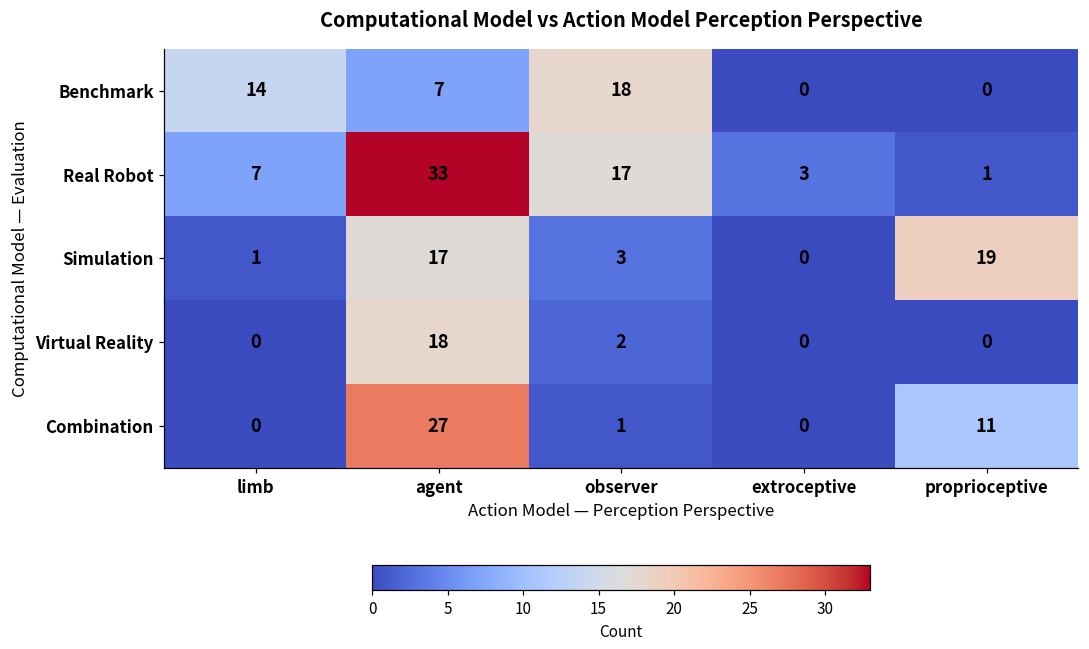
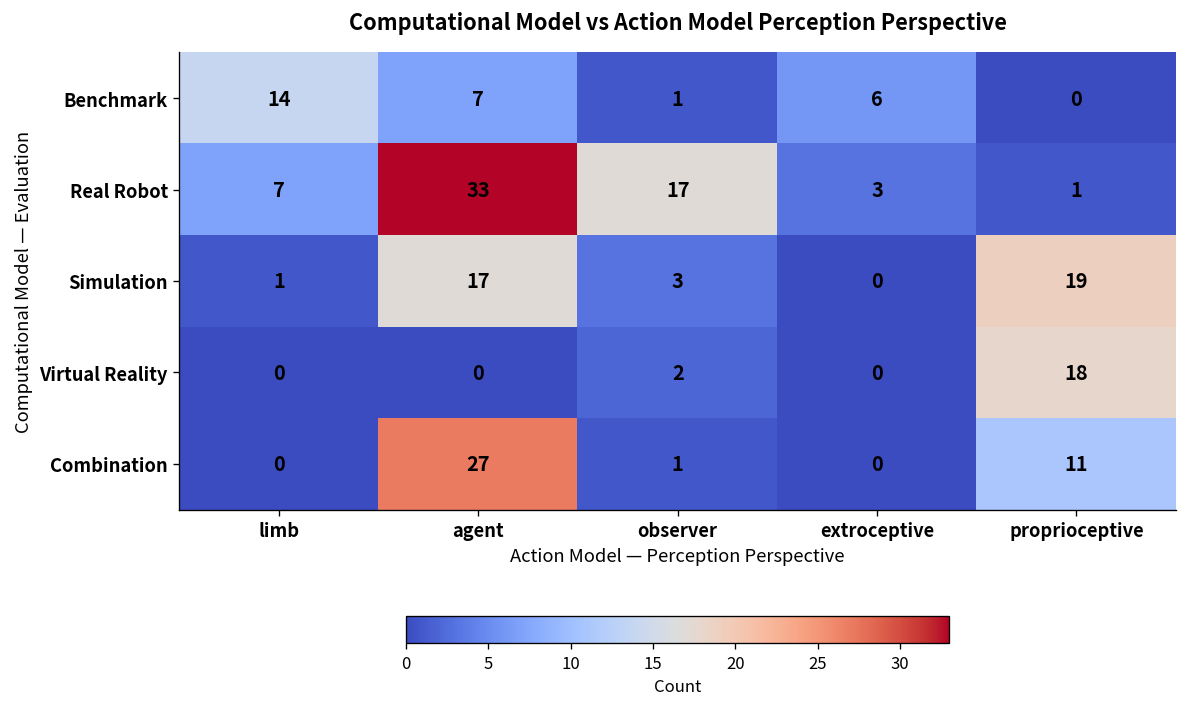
Benchmark, observer: 18 -> 1
Benchmark, extroceptive: 0 -> 6
Virtual Reality, agent: 18 -> 0
Virtual Reality, proprioceptive: 0 -> 18
